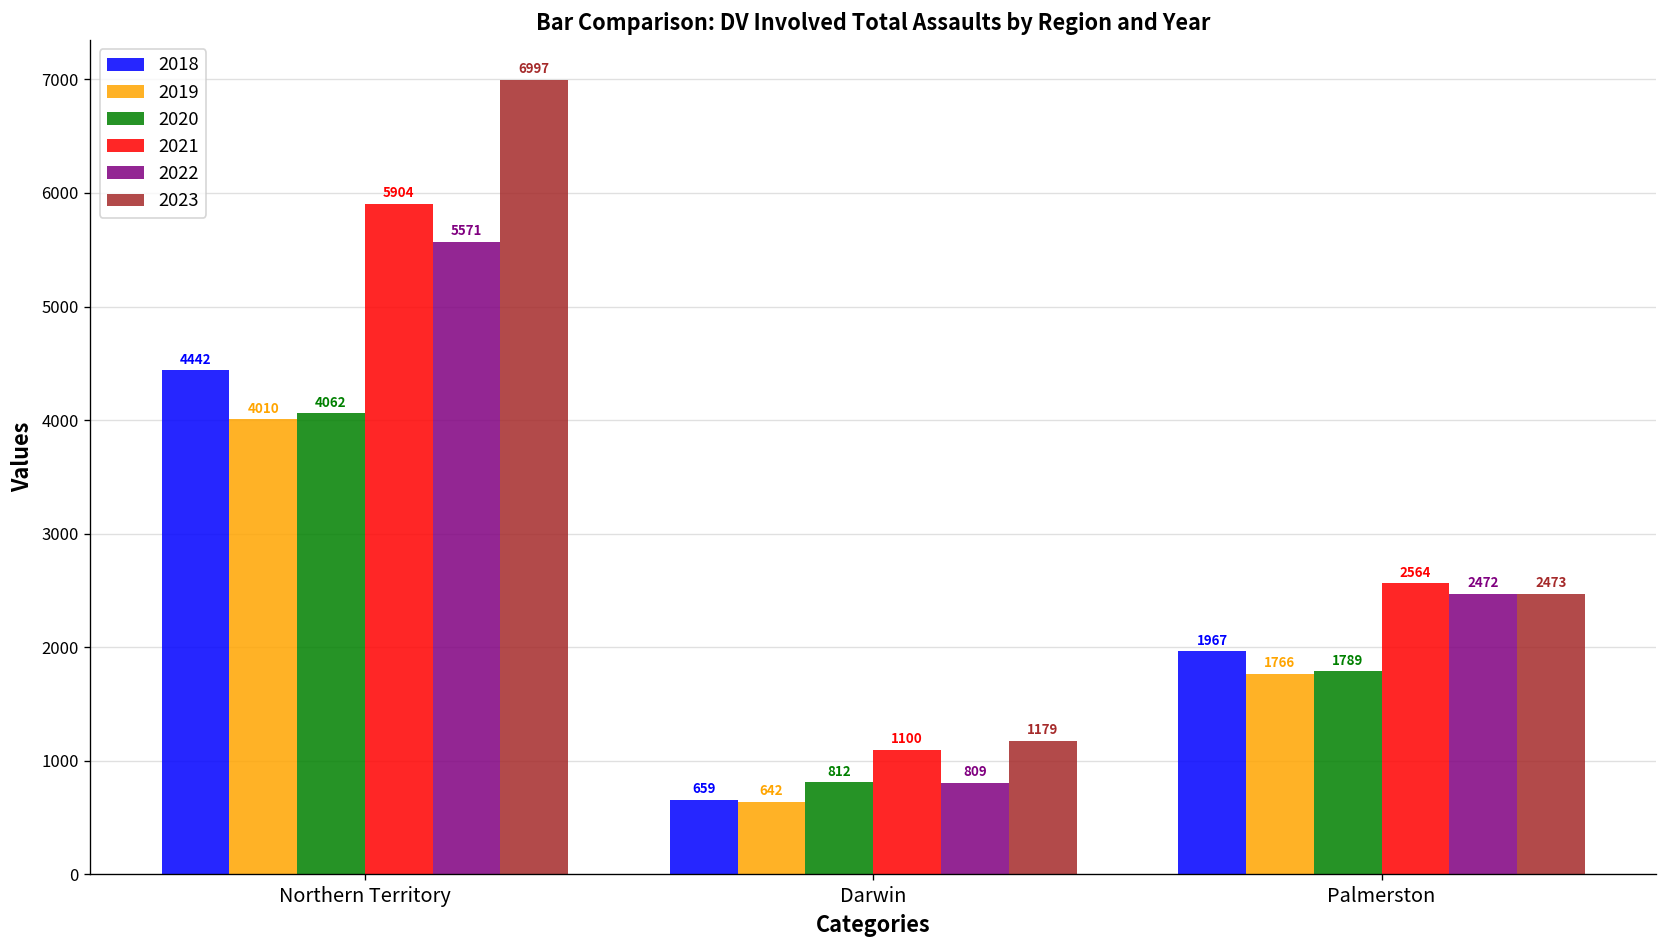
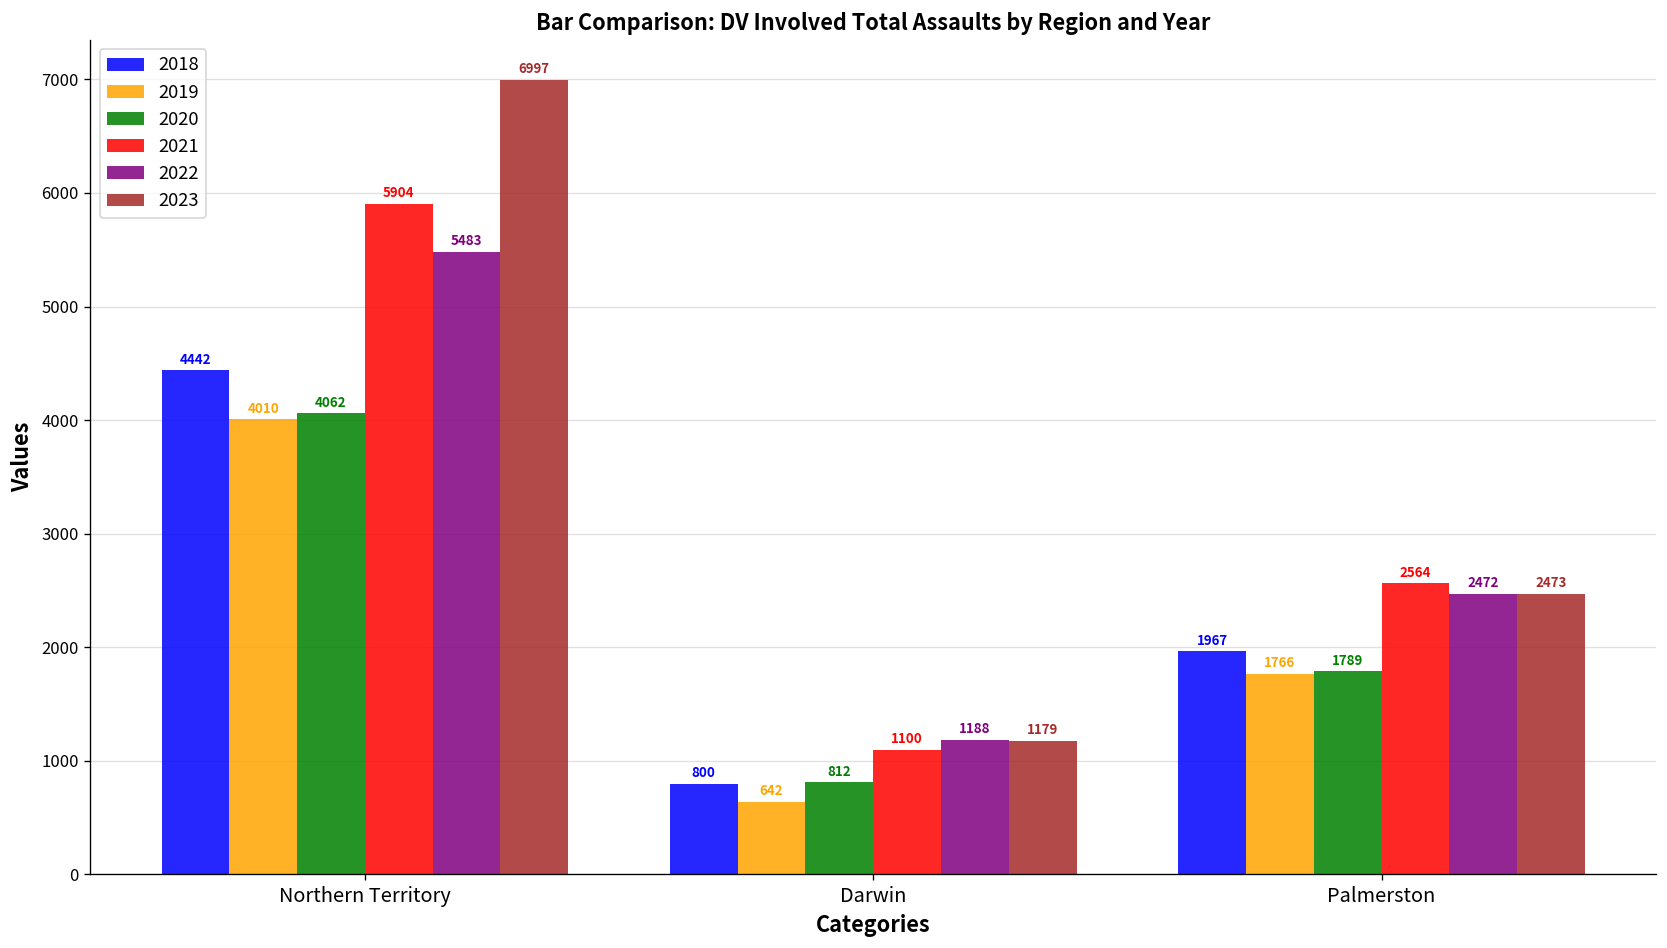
2022, Northern Territory: 5571 -> 5483
2018, Darwin: 659 -> 800
2022, Darwin: 809 -> 1188
